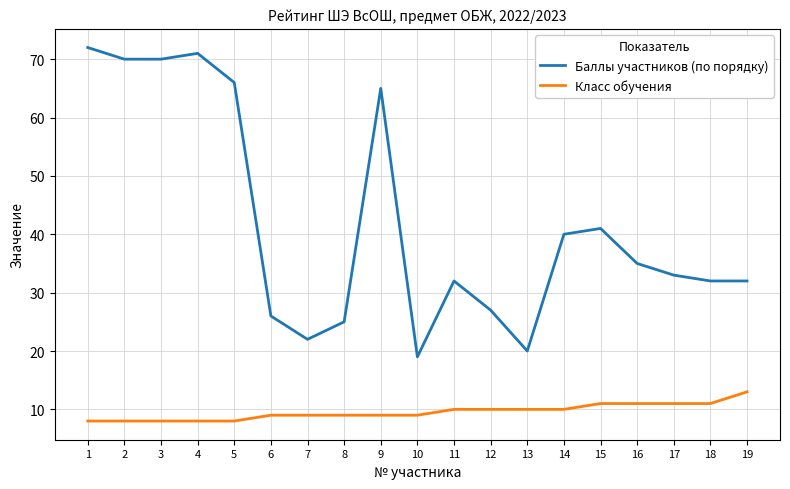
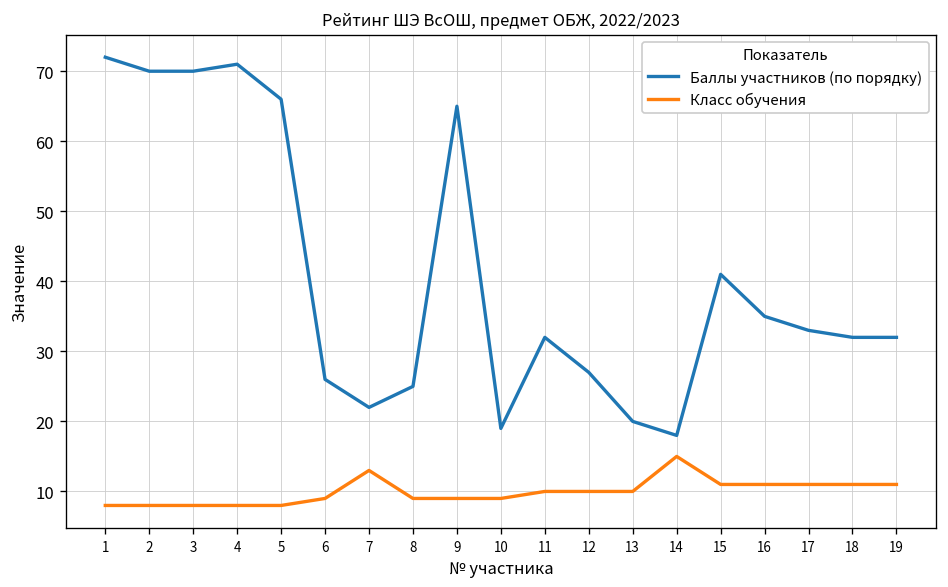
Класс обучения, 7: 9 -> 13
Баллы участников (по порядку), 14: 40 -> 18
Класс обучения, 14: 10 -> 15
Класс обучения, 19: 13 -> 11
